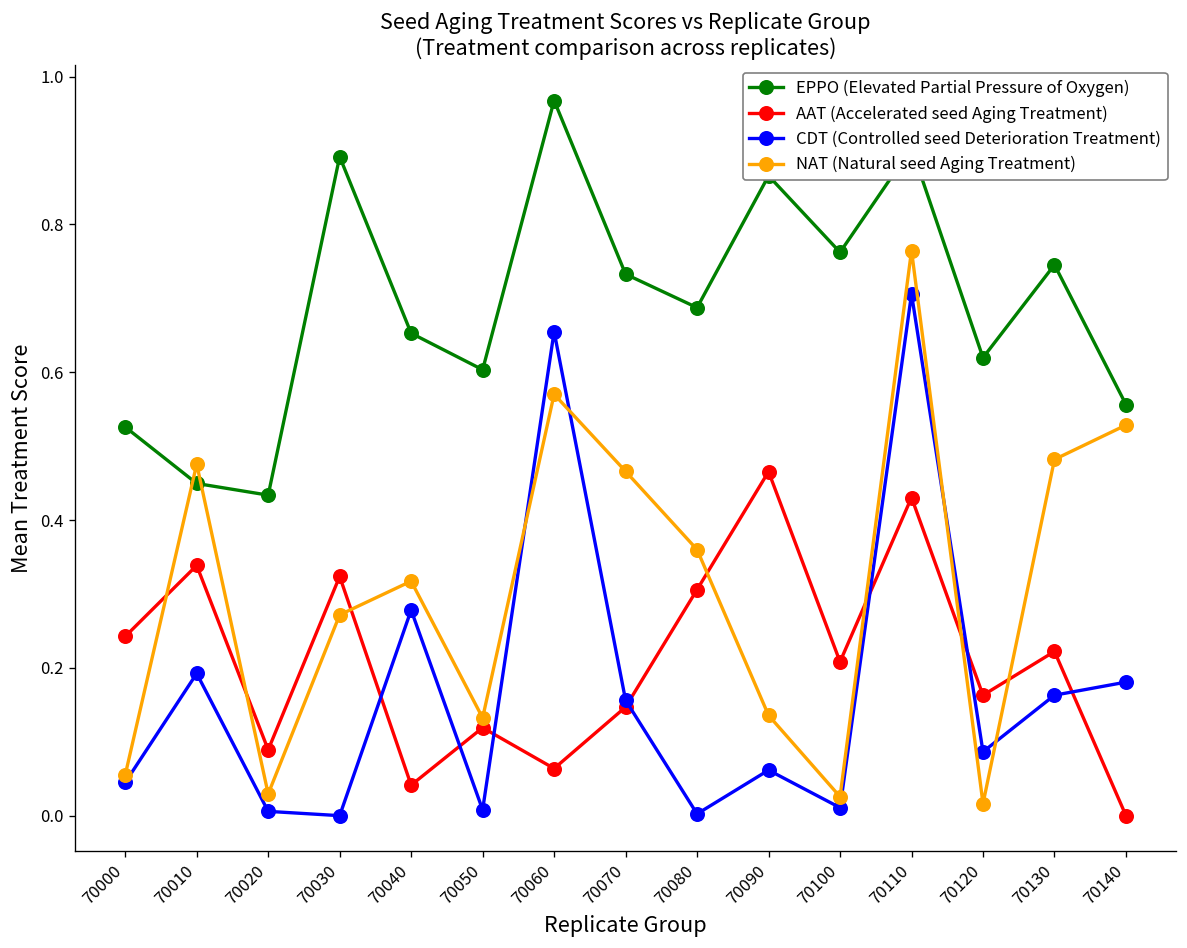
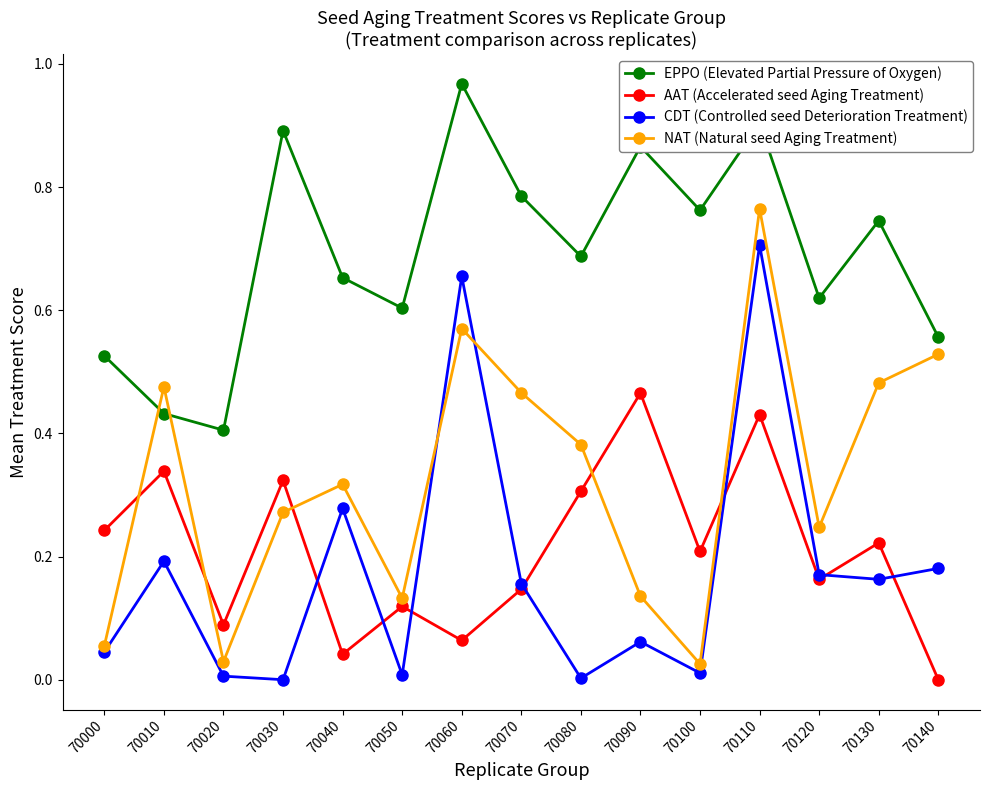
EPPO (Elevated Partial Pressure of Oxygen), 70010: 0.45 -> 0.43
EPPO (Elevated Partial Pressure of Oxygen), 70020: 0.43 -> 0.41
EPPO (Elevated Partial Pressure of Oxygen), 70070: 0.73 -> 0.79
NAT (Natural seed Aging Treatment), 70080: 0.36 -> 0.38
CDT (Controlled seed Deterioration Treatment), 70120: 0.09 -> 0.17
NAT (Natural seed Aging Treatment), 70120: 0.02 -> 0.25
